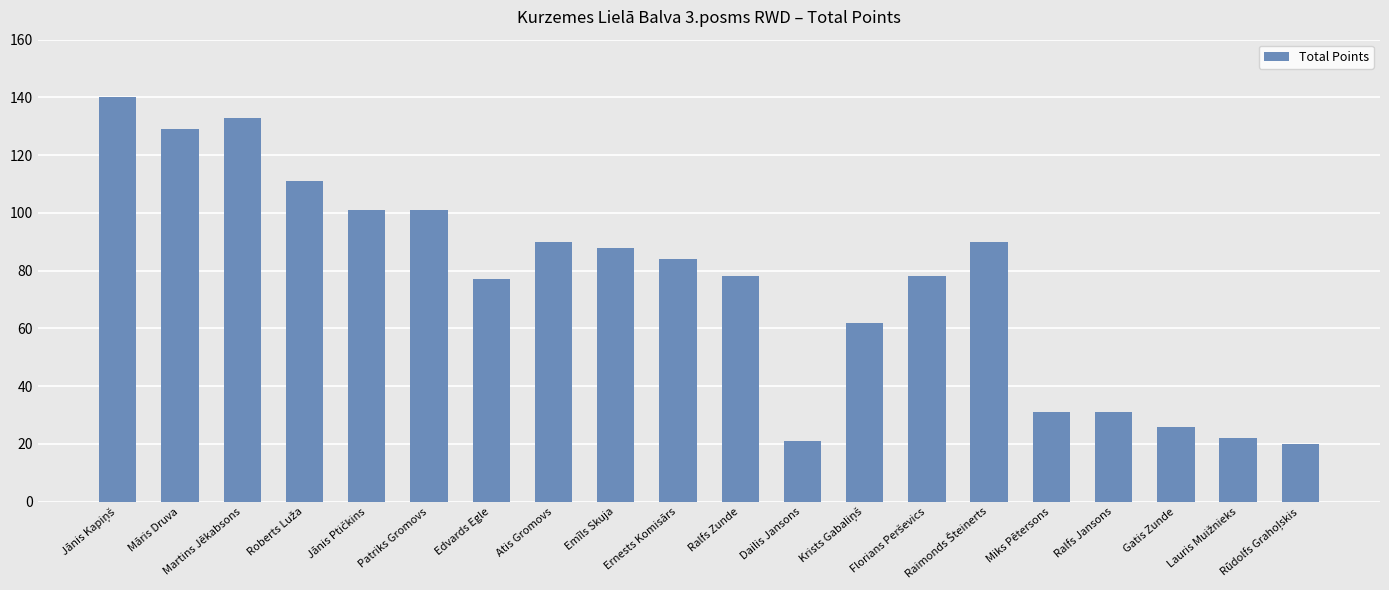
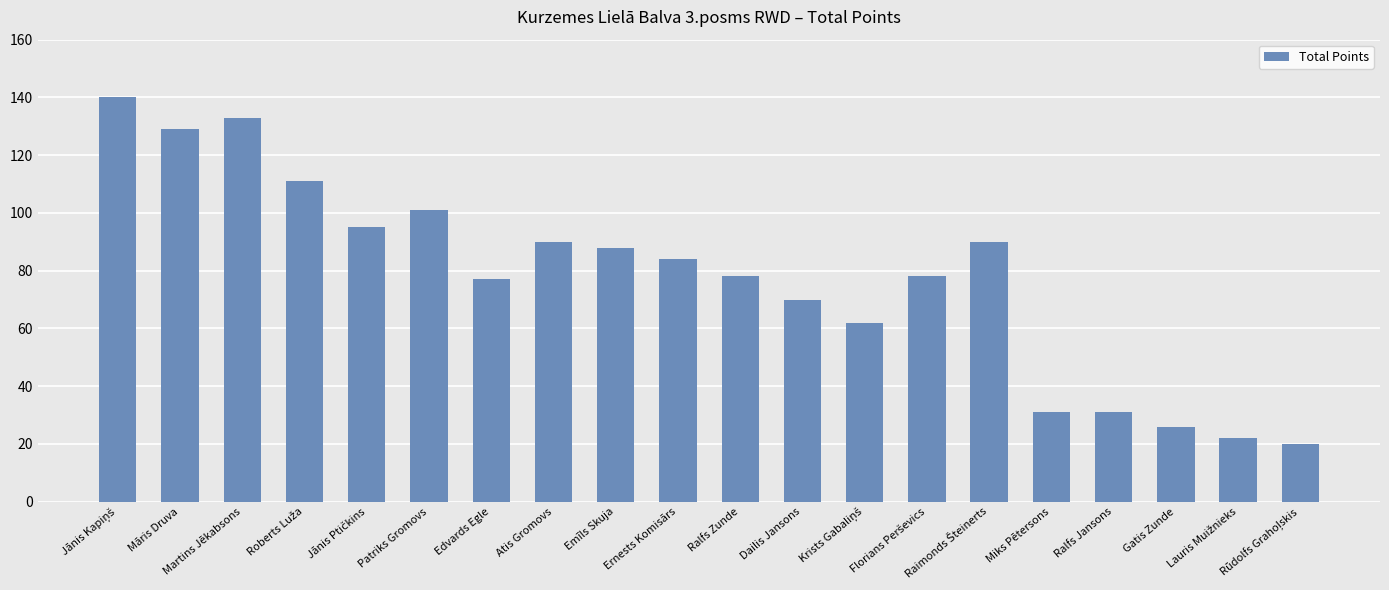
Jānis Ptičkins: 101 -> 95
Dailis Jansons: 21 -> 70
